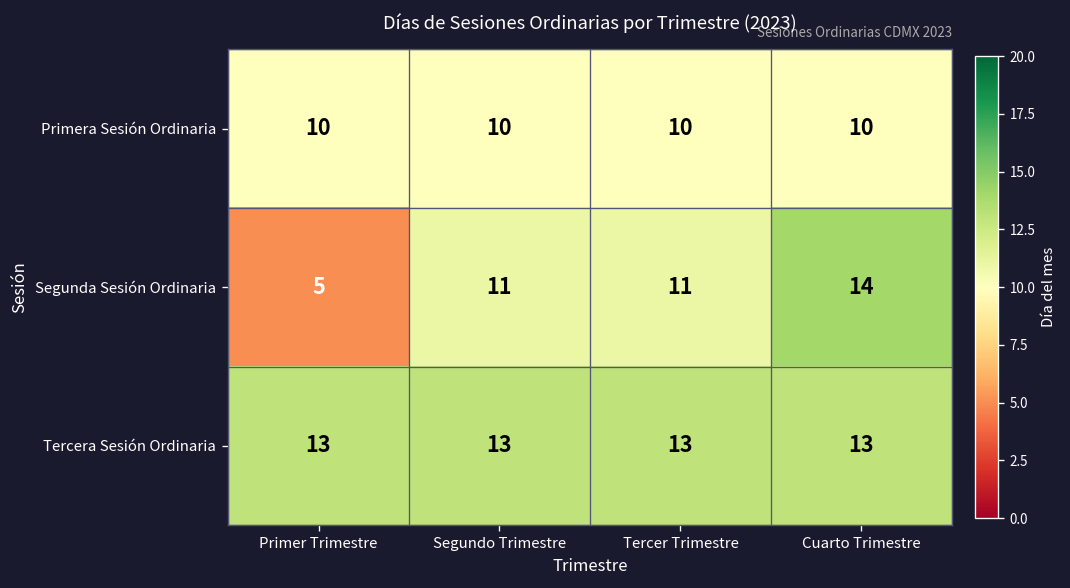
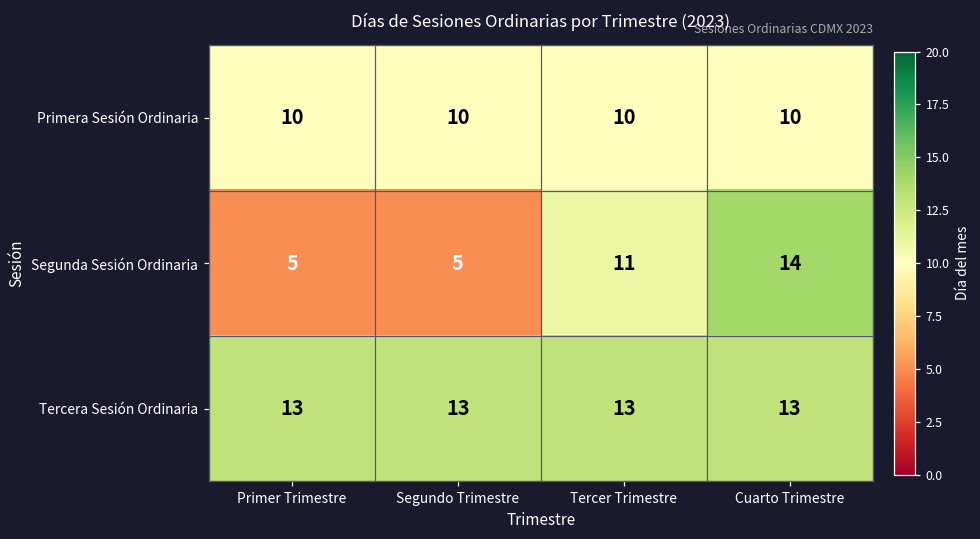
Segunda Sesión Ordinaria, Segundo Trimestre: 11 -> 5
